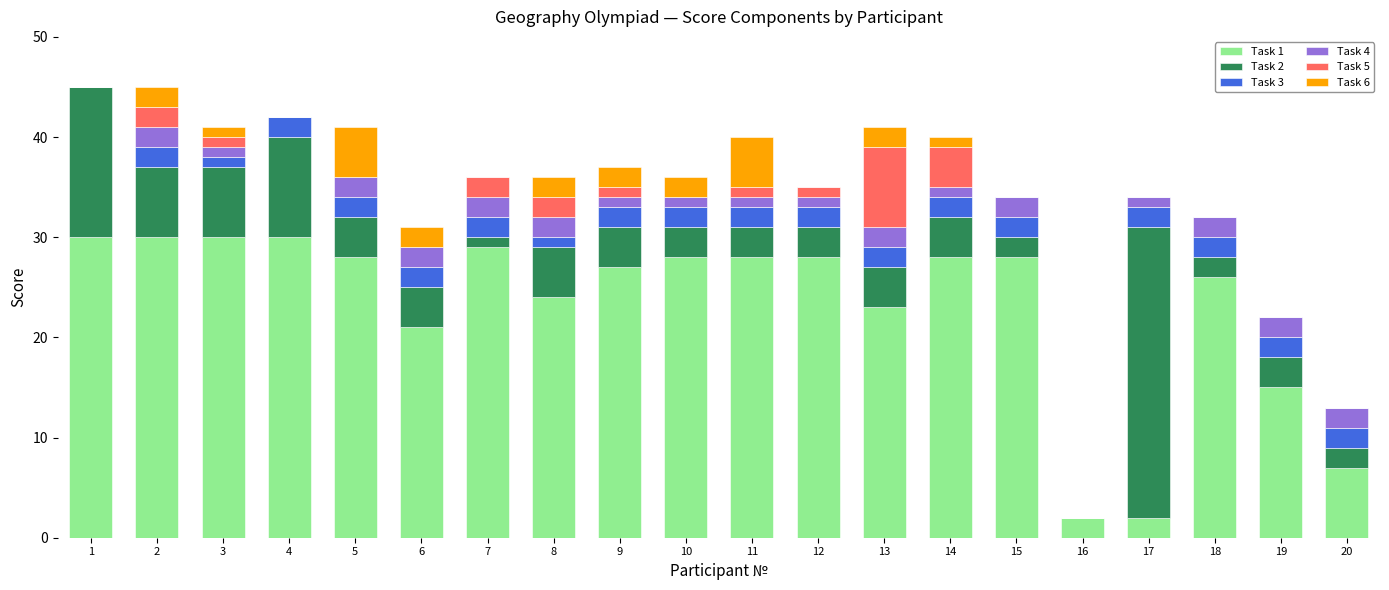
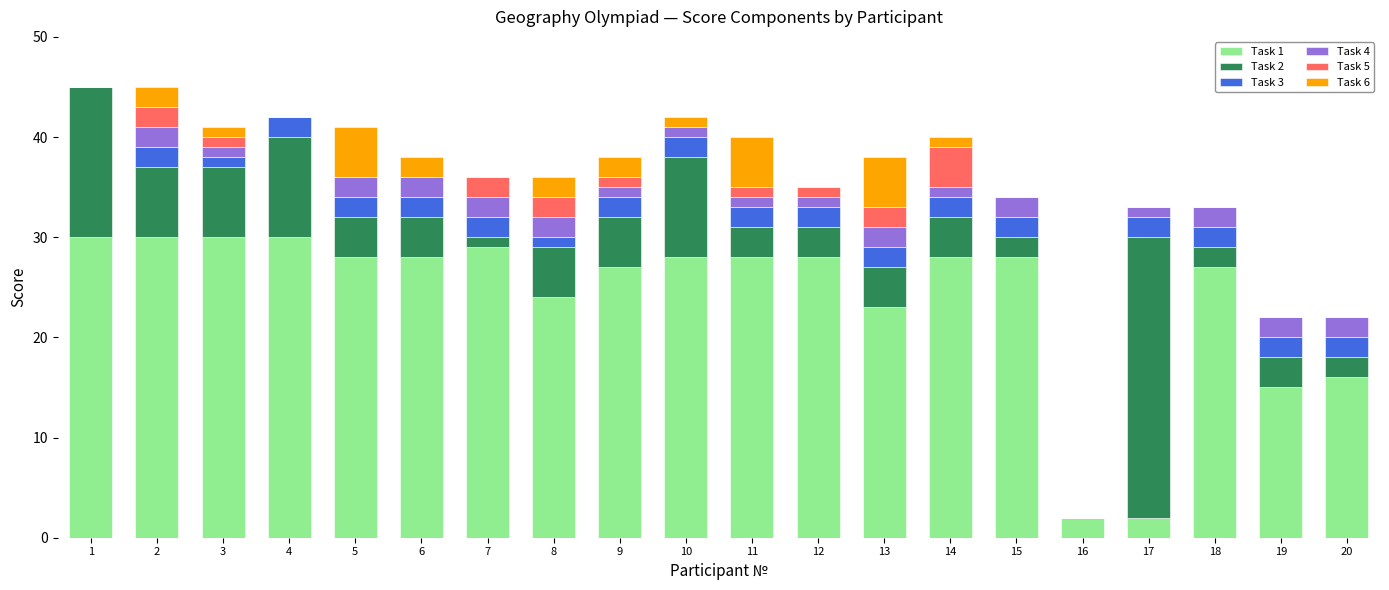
Task 1, 6: 21 -> 28
Task 2, 9: 4 -> 5
Task 2, 10: 3 -> 10
Task 6, 10: 2 -> 1
Task 5, 13: 8 -> 2
Task 6, 13: 2 -> 5
Task 2, 17: 29 -> 28
Task 1, 18: 26 -> 27
Task 1, 20: 7 -> 16
